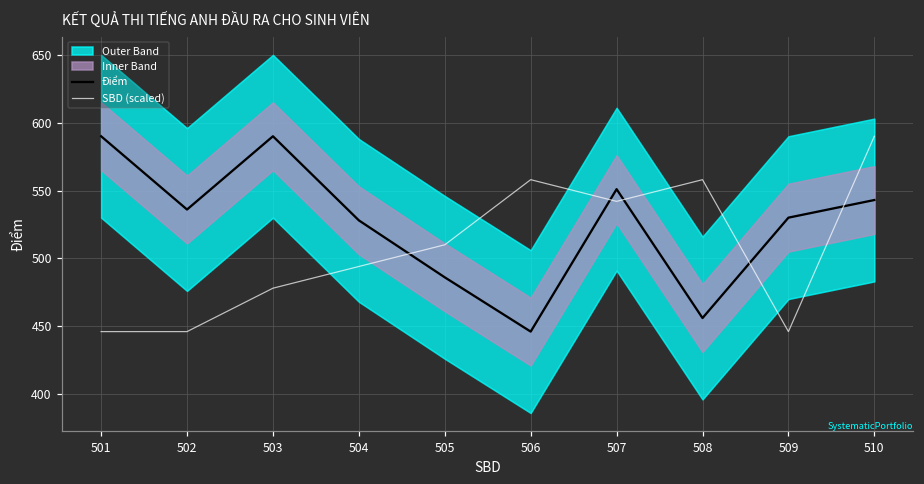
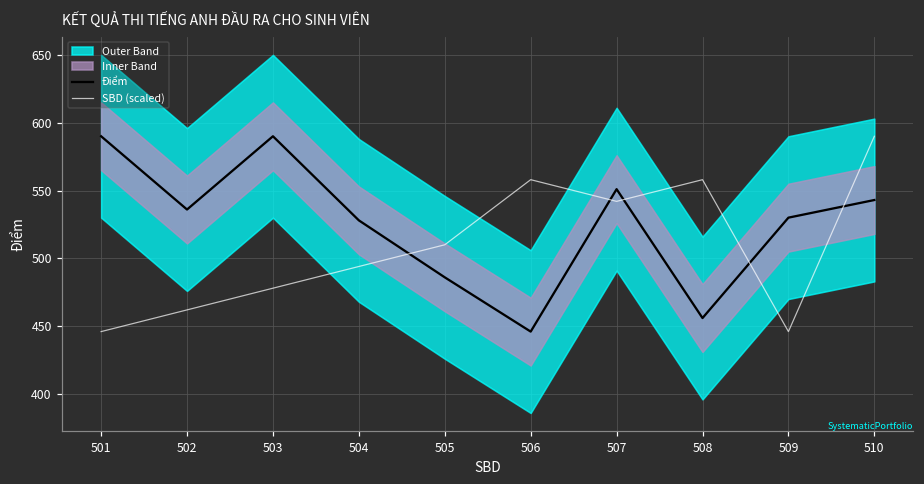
SBD (scaled), 502: 446 -> 462
